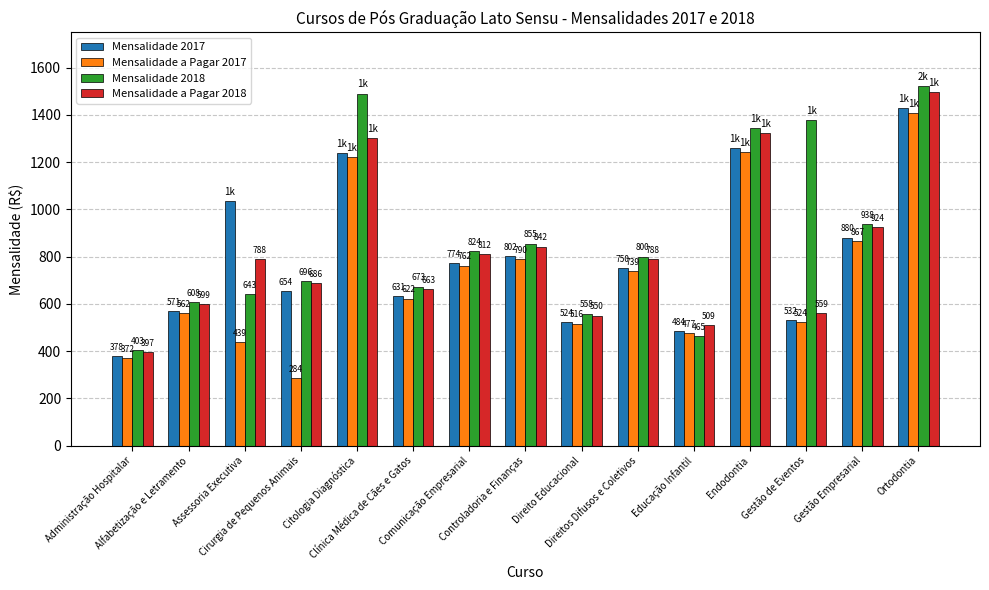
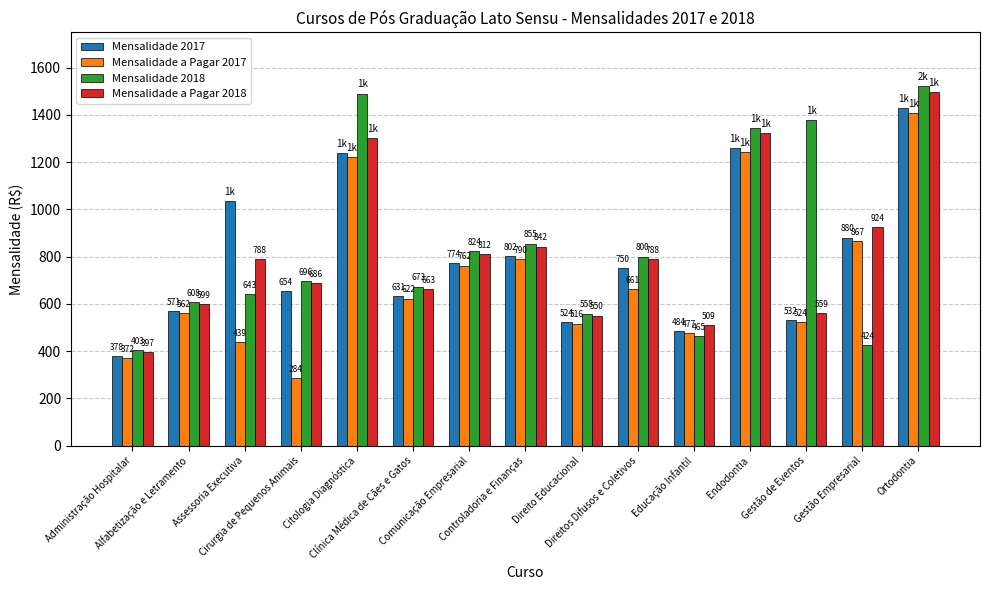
Mensalidade a Pagar 2017, Direitos Difusos e Coletivos: 739 -> 661
Mensalidade 2018, Gestão Empresarial: 938 -> 424
